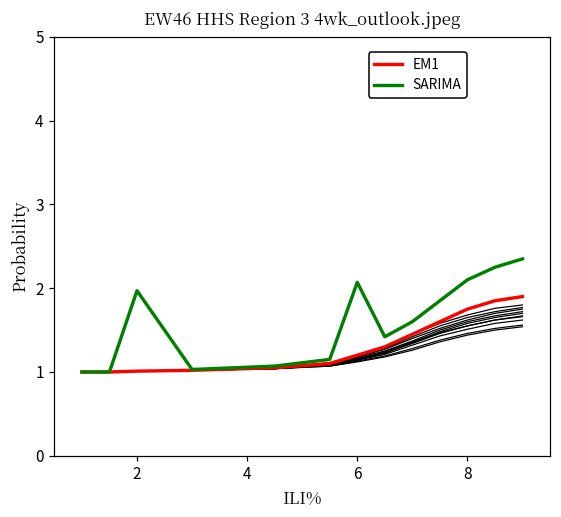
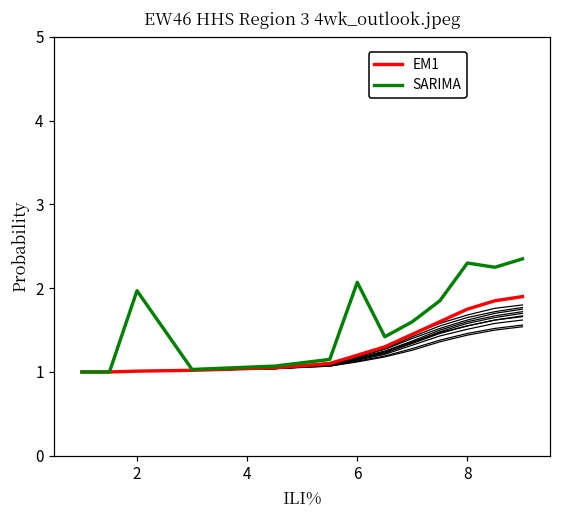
SARIMA, 8: 2.1 -> 2.3
